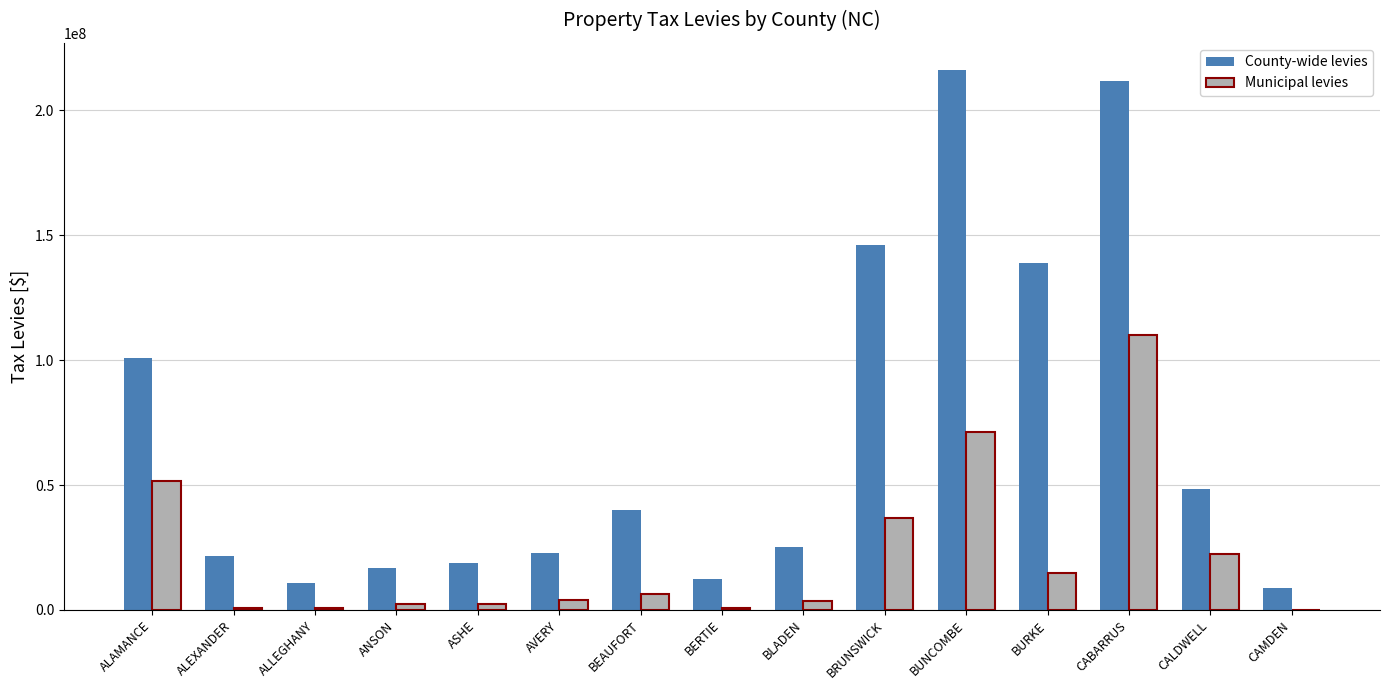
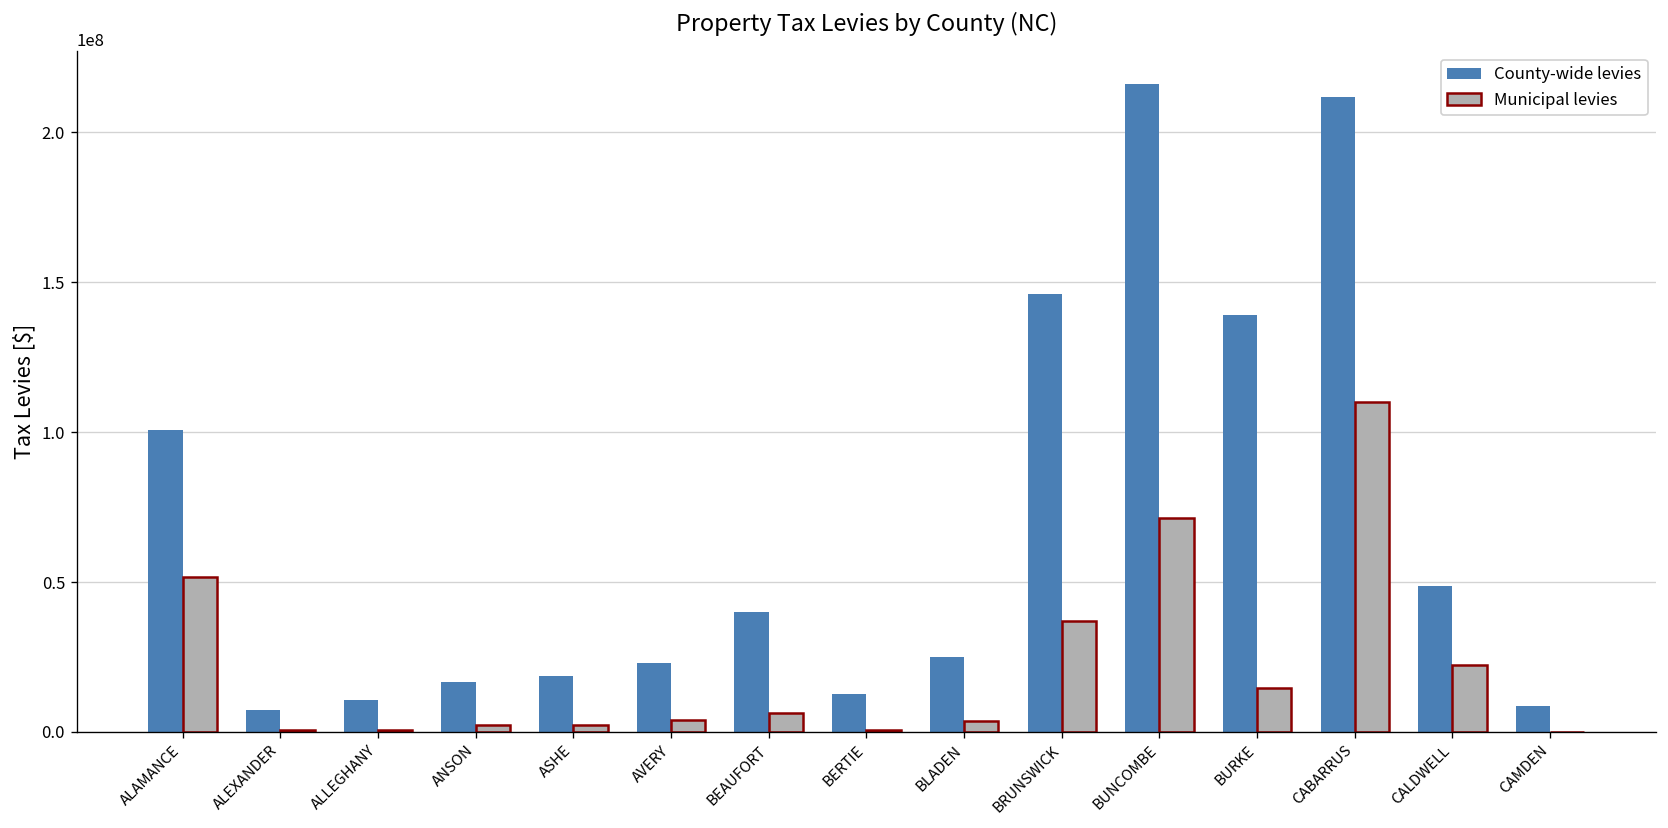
County-wide levies, ALEXANDER: 21000000 -> 7000000
